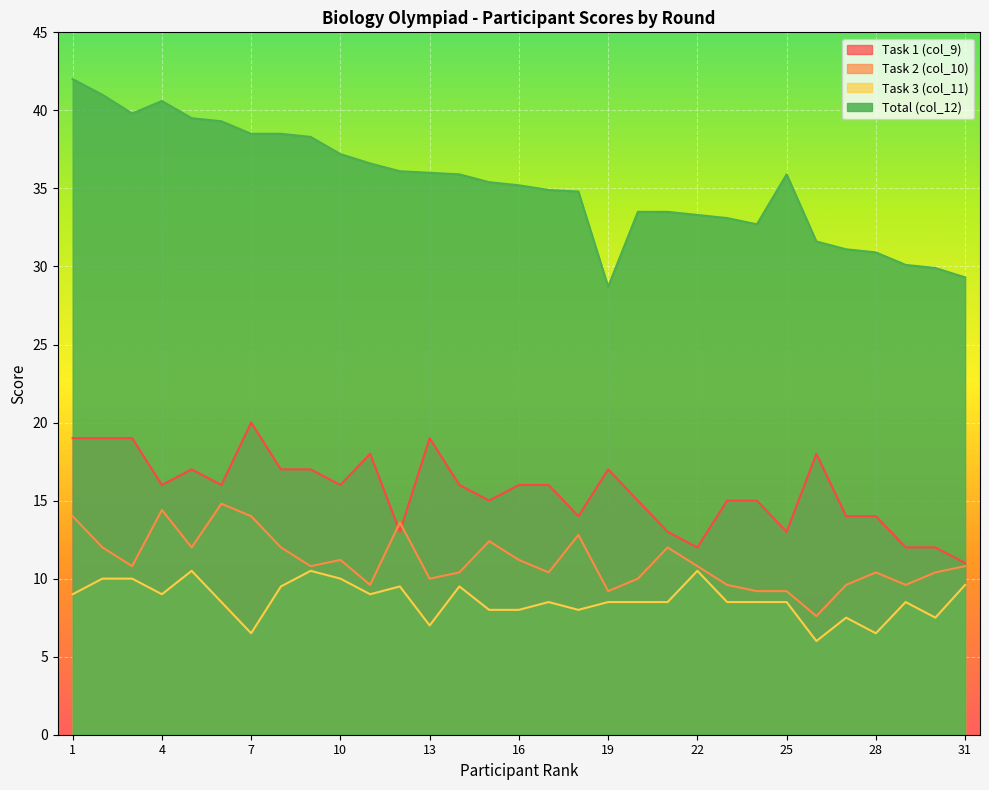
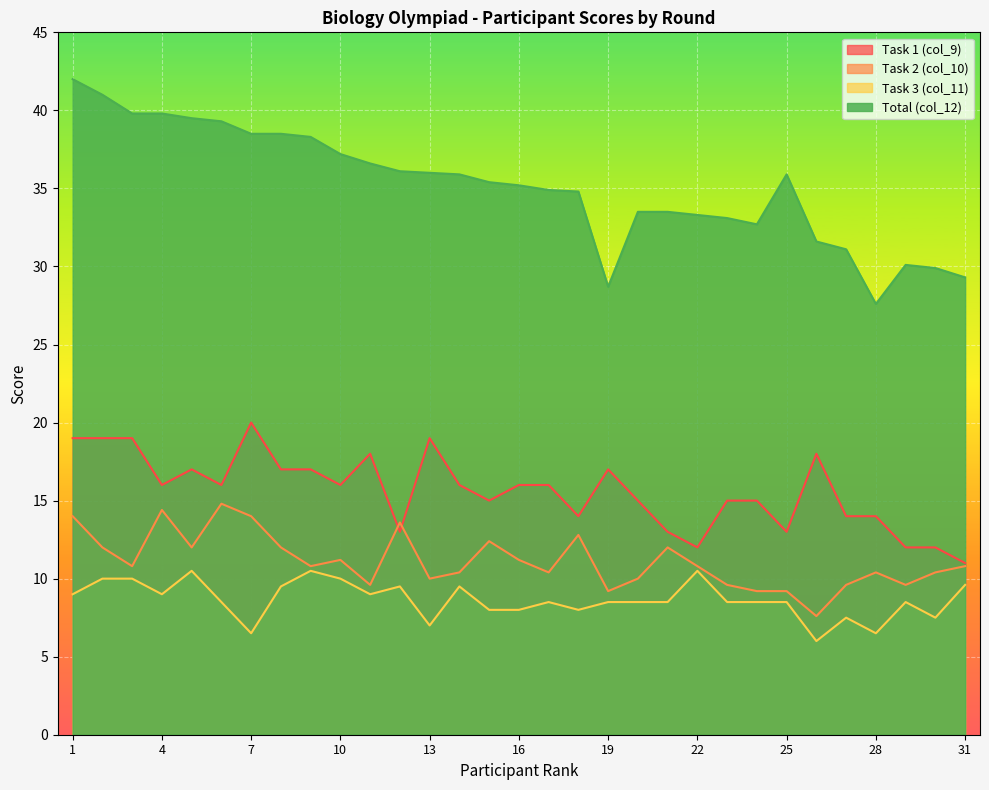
Total (col_12), 4: 40.6 -> 39.8
Total (col_12), 28: 30.9 -> 27.6
